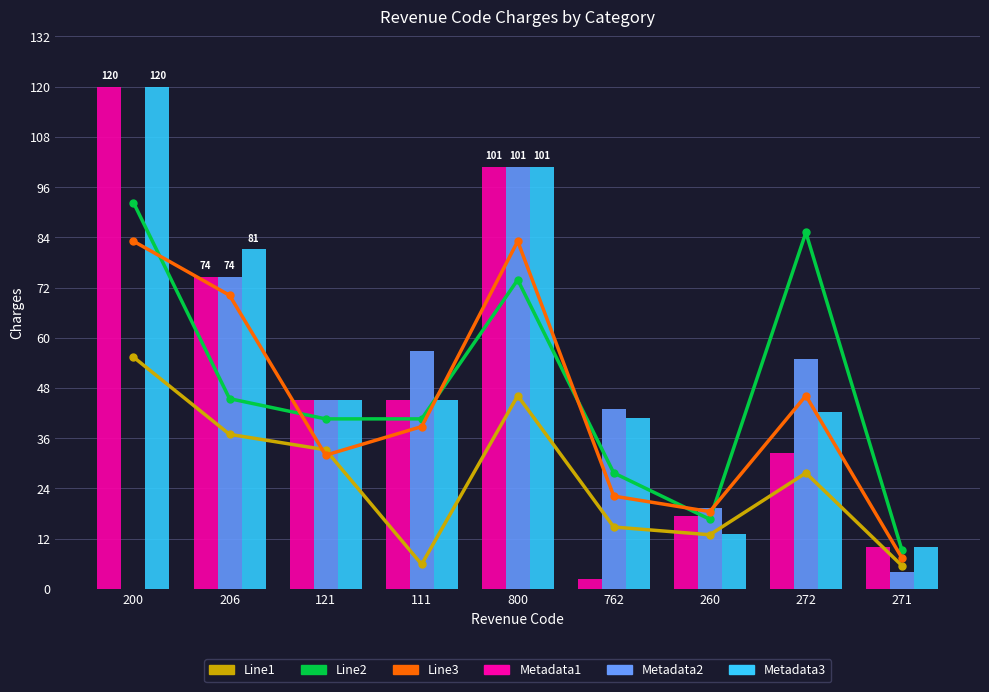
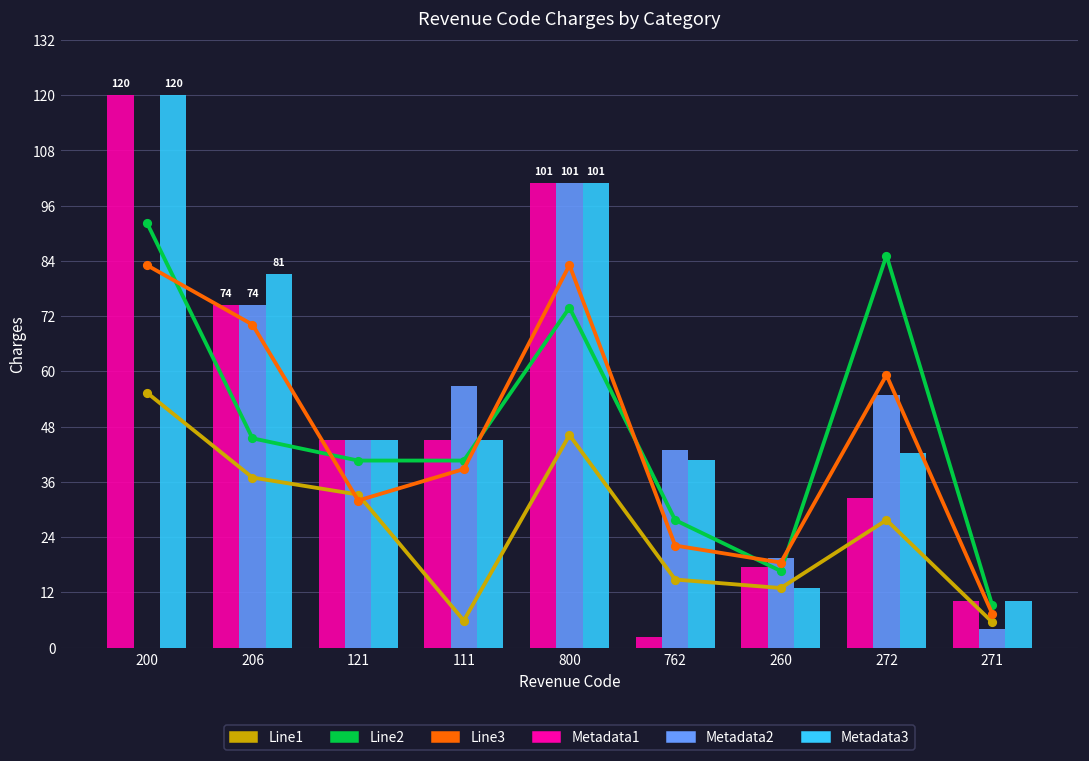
Line3, 272: 46 -> 59
